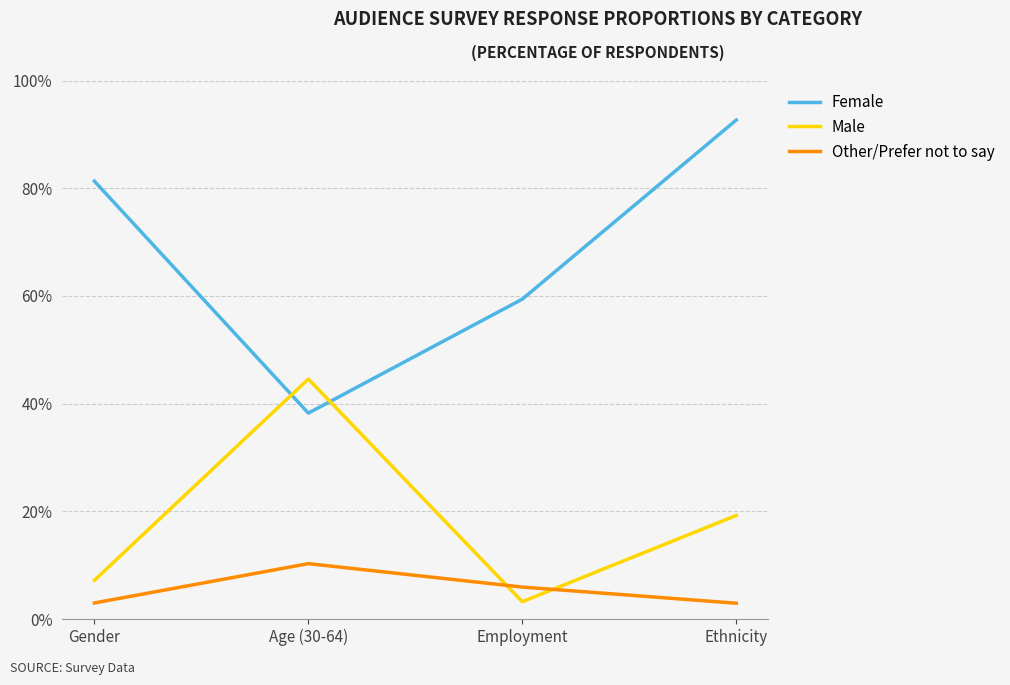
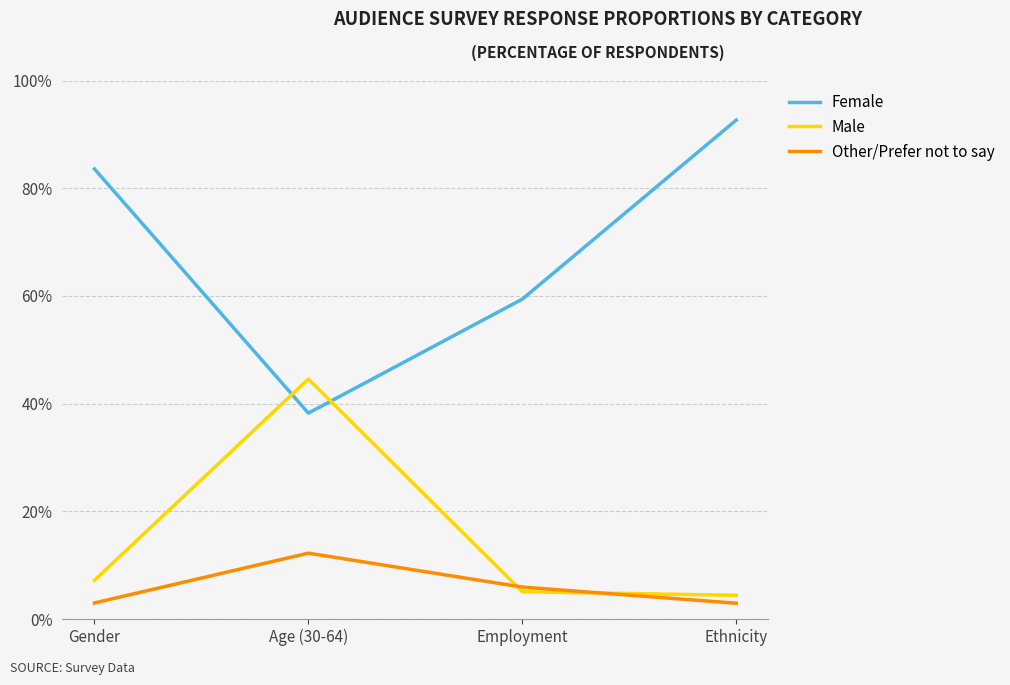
Female, Gender: 81% -> 84%
Other/Prefer not to say, Age (30-64): 10% -> 12%
Male, Employment: 3% -> 5%
Male, Ethnicity: 19% -> 4%
